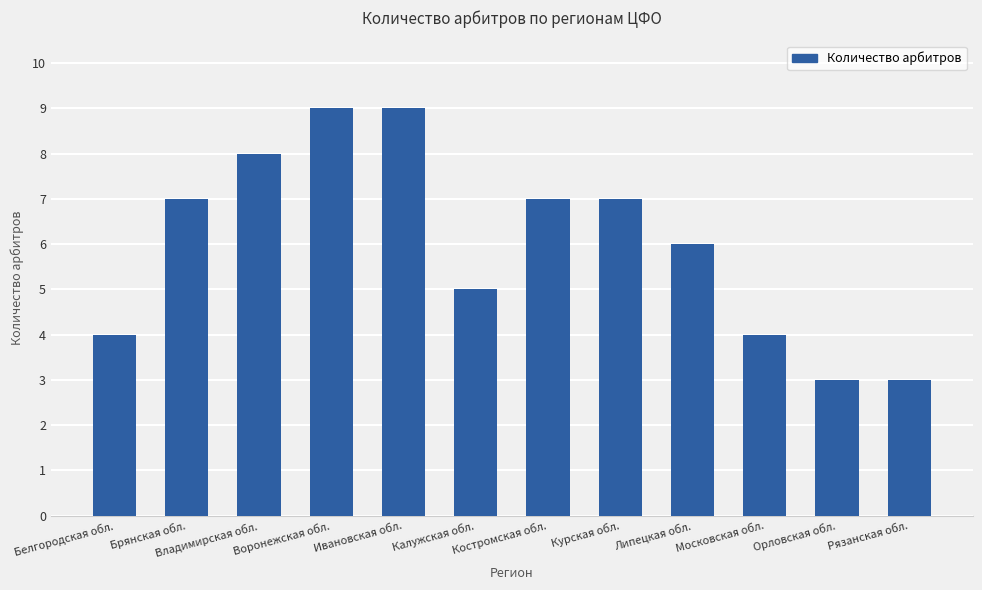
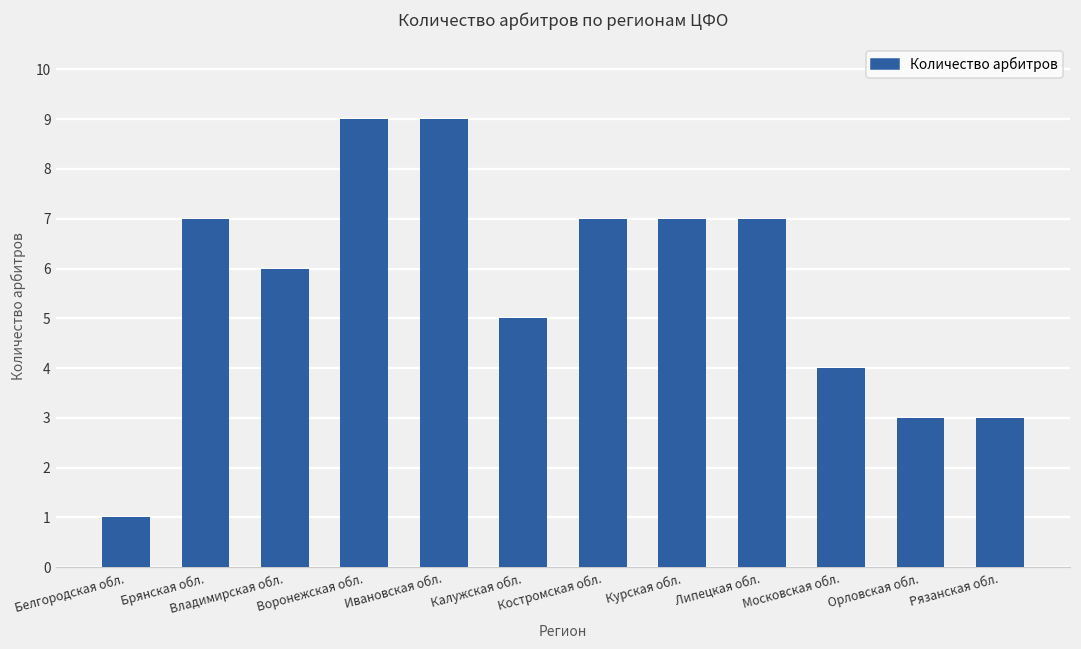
Белгородская обл.: 4 -> 1
Владимирская обл.: 8 -> 6
Липецкая обл.: 6 -> 7
